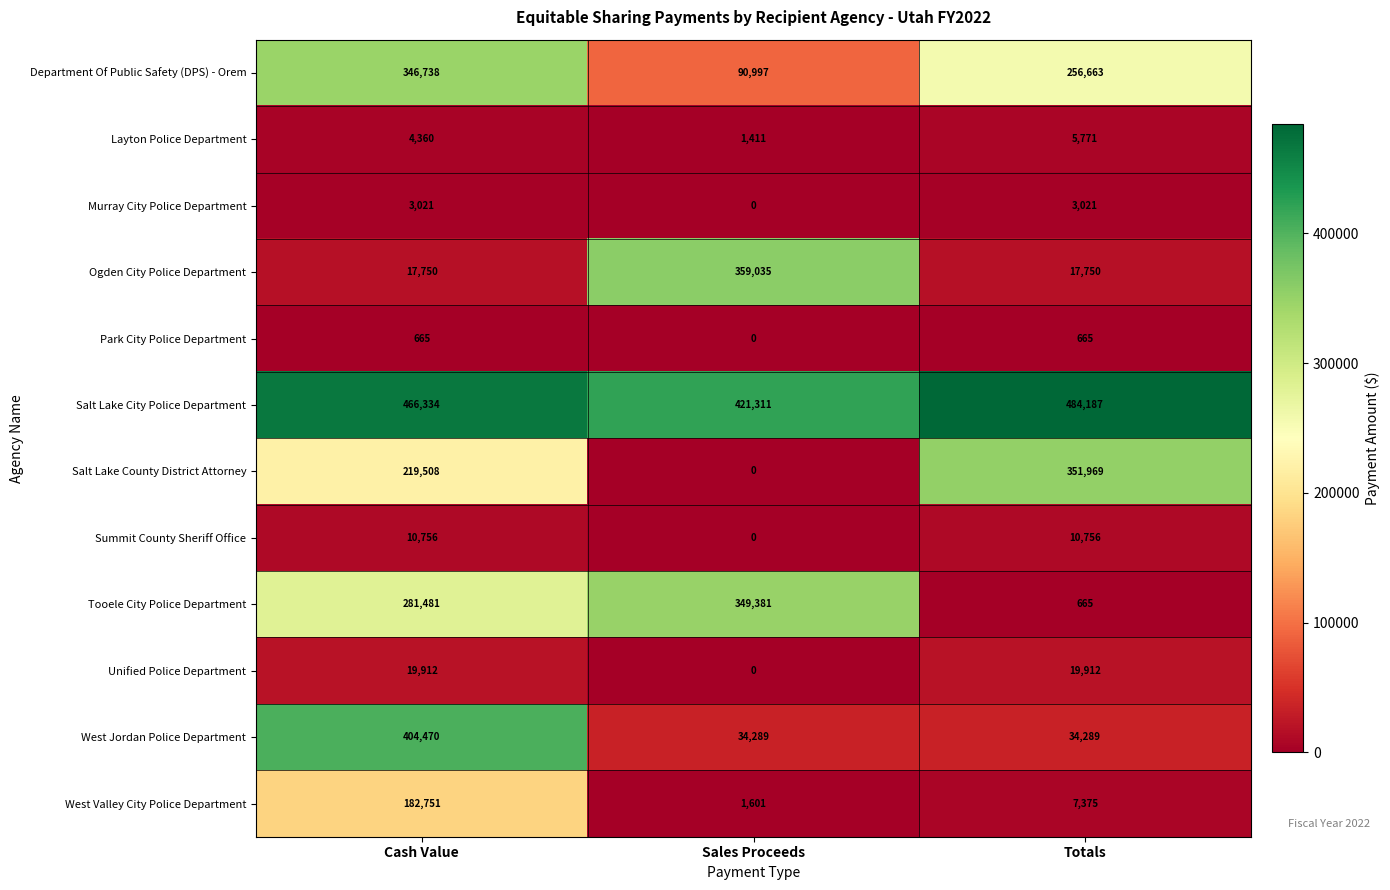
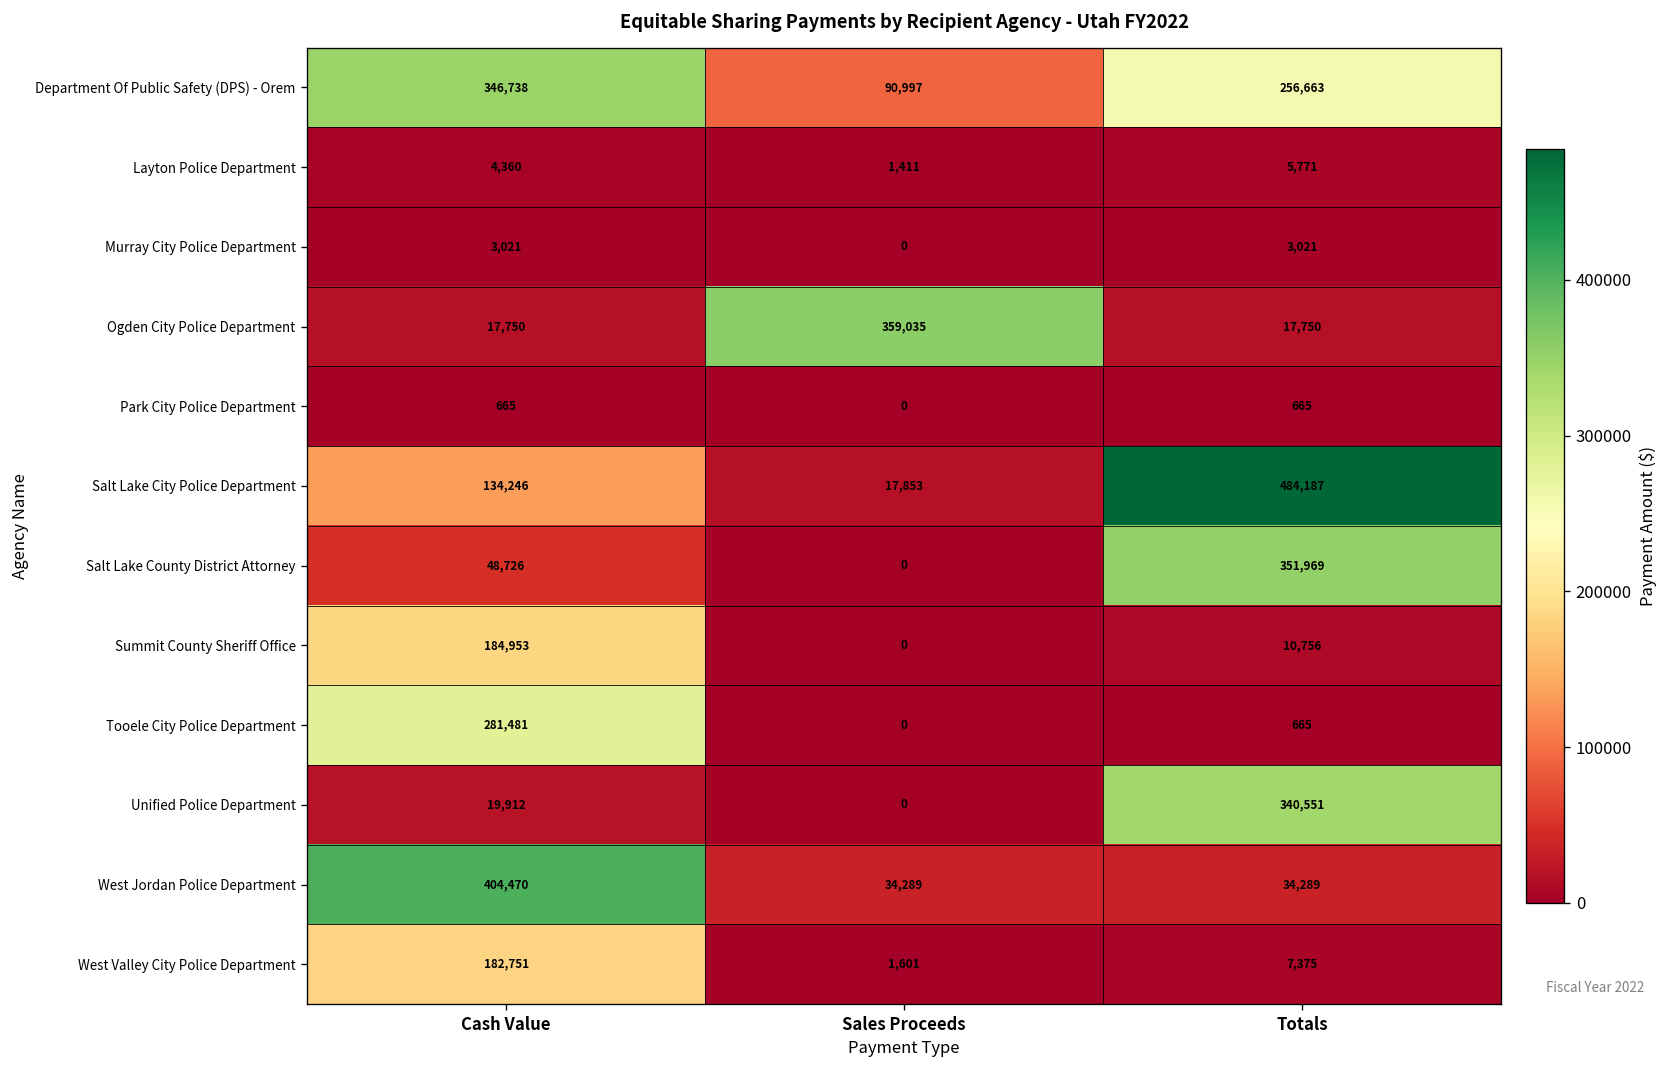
Salt Lake City Police Department, Cash Value: 466,334 -> 134,246
Salt Lake City Police Department, Sales Proceeds: 421,311 -> 17,853
Salt Lake County District Attorney, Cash Value: 219,508 -> 48,726
Summit County Sheriff Office, Cash Value: 10,756 -> 184,953
Tooele City Police Department, Sales Proceeds: 349,381 -> 0
Unified Police Department, Totals: 19,912 -> 340,551
